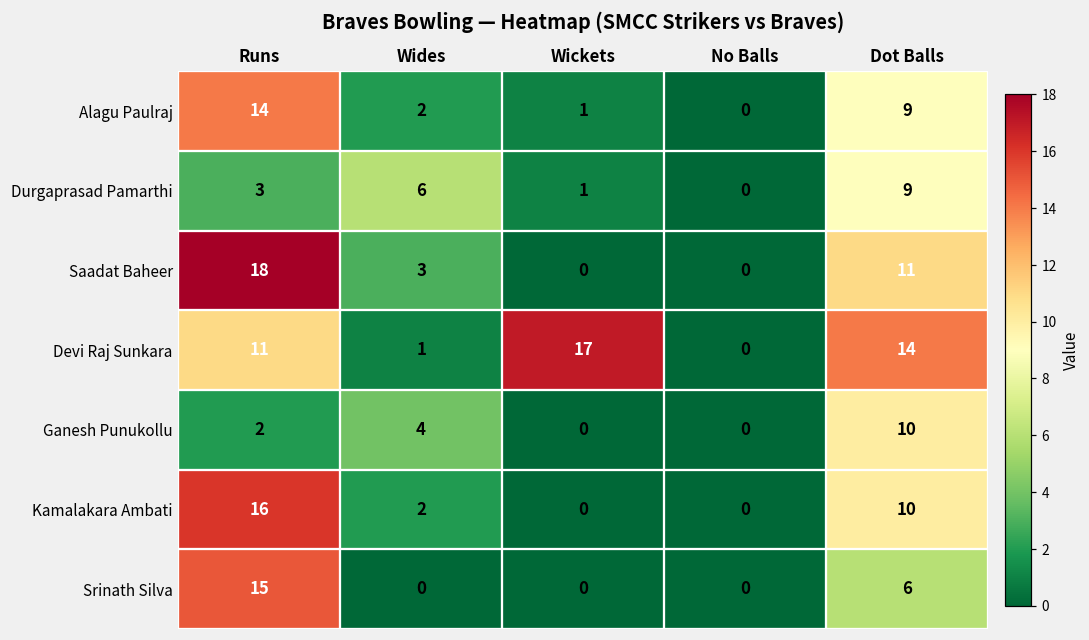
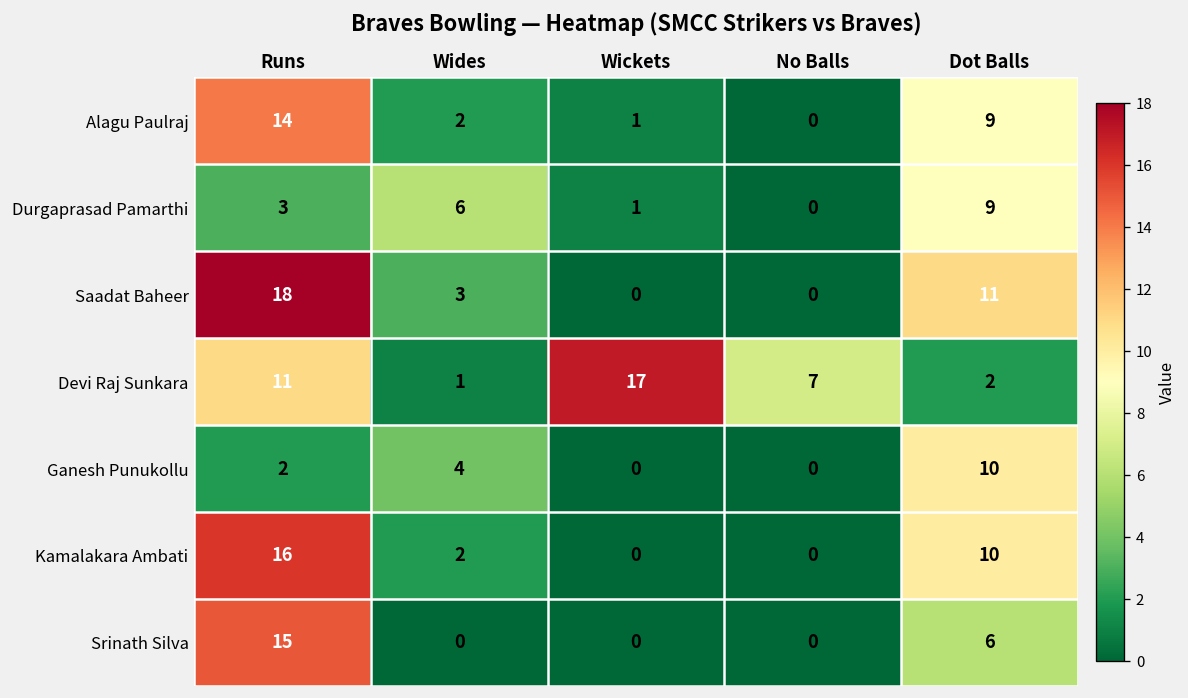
Devi Raj Sunkara, No Balls: 0 -> 7
Devi Raj Sunkara, Dot Balls: 14 -> 2
